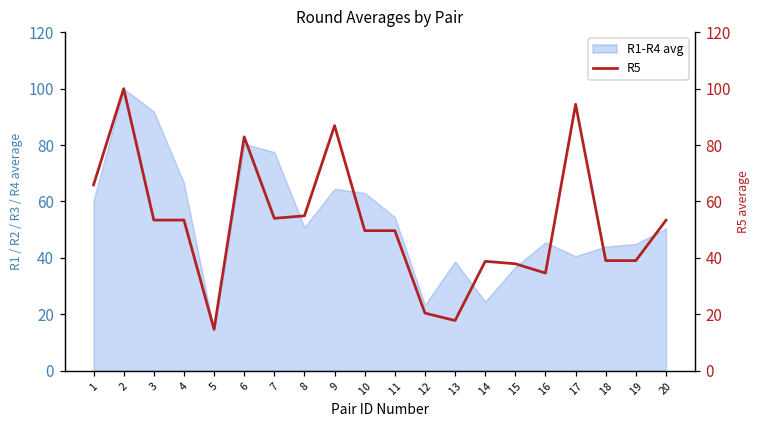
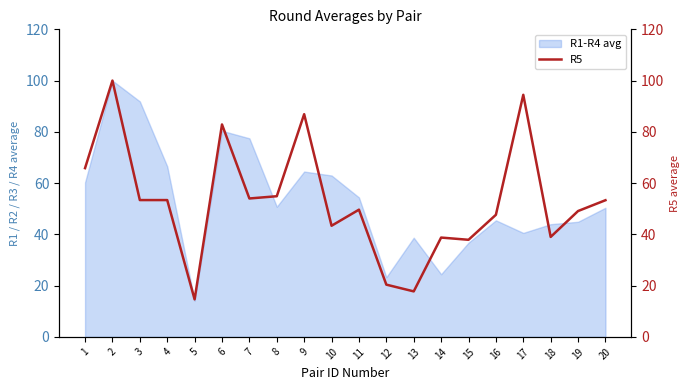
R5, 10: 50 -> 43
R5, 16: 35 -> 48
R5, 19: 39 -> 49
